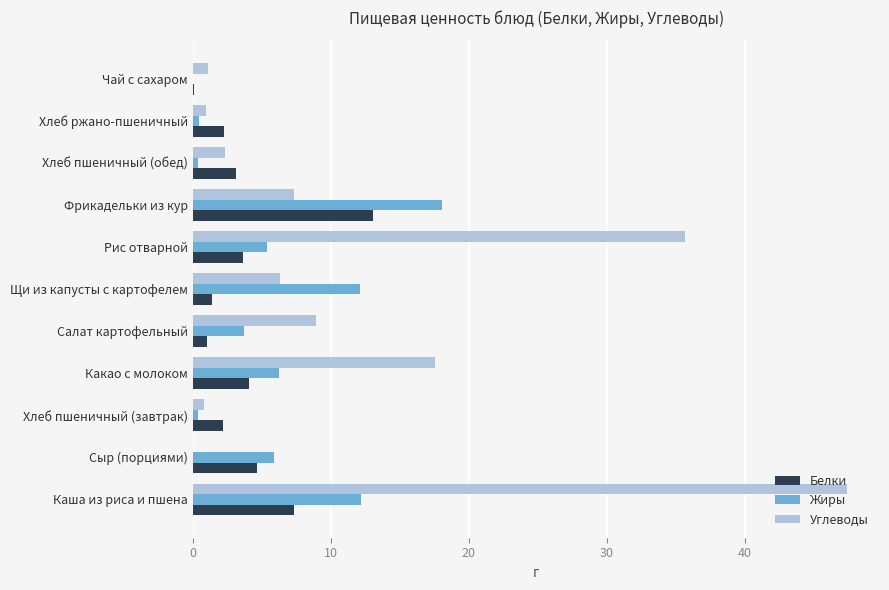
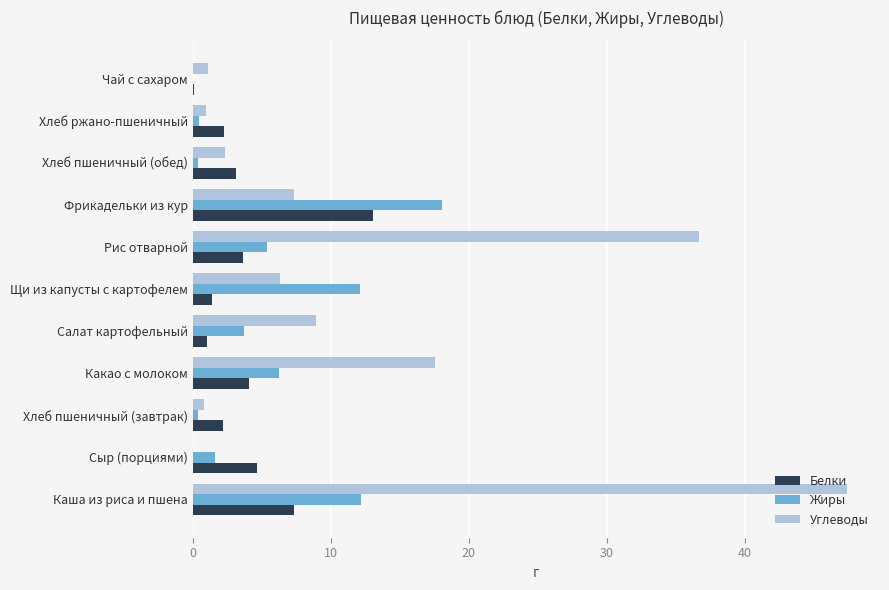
Углеводы, Рис отварной: 35.6 -> 36.7
Жиры, Сыр (порциями): 5.9 -> 1.6
